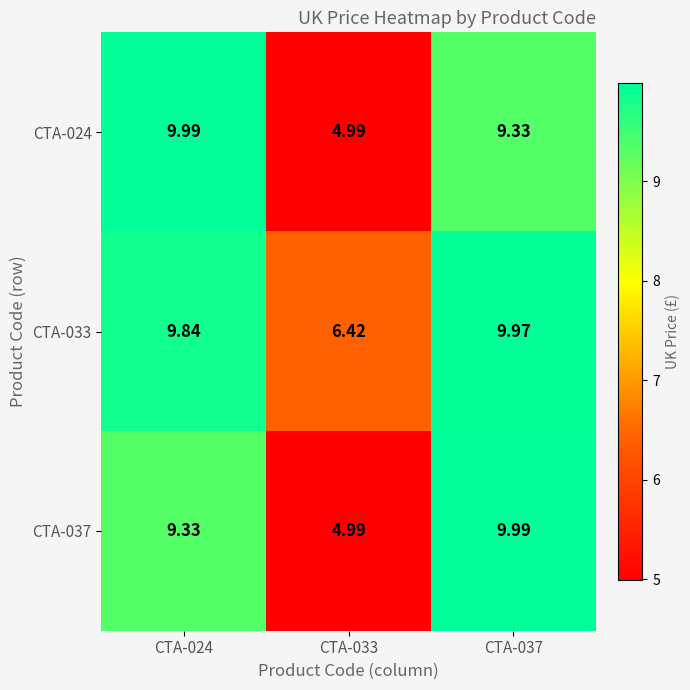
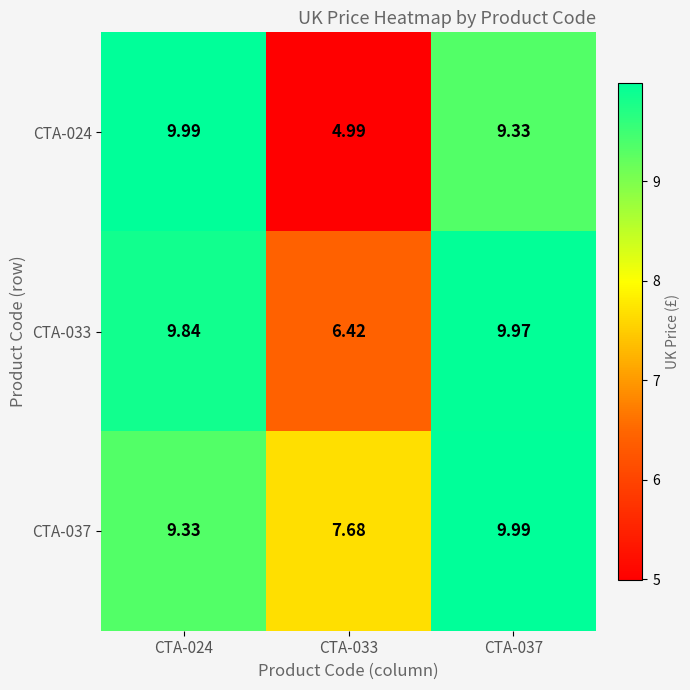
CTA-037, CTA-033: 4.99 -> 7.68
